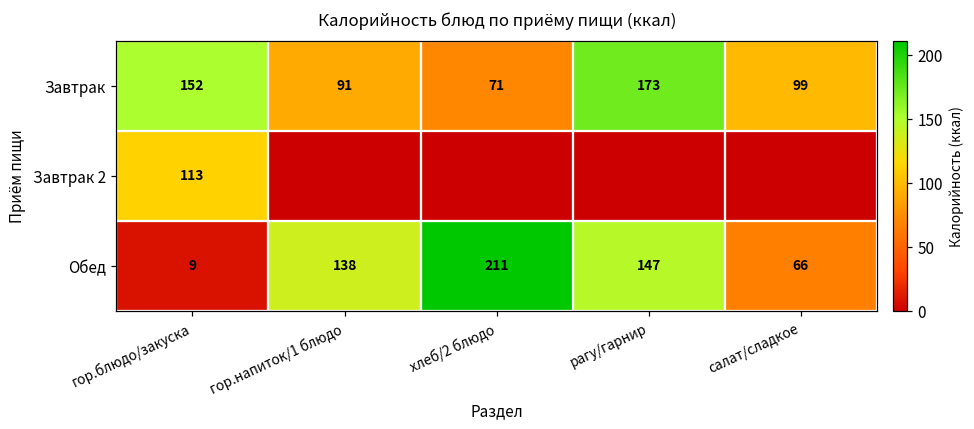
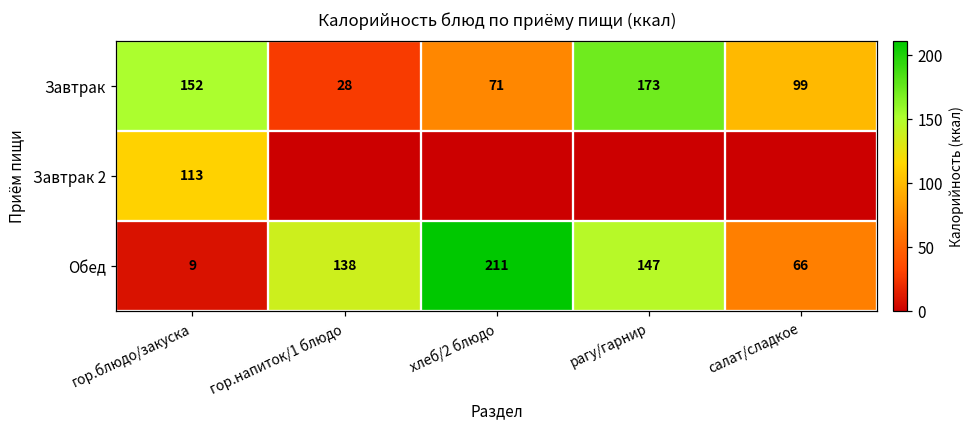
Завтрак, гор.напиток/1 блюдо: 91 -> 28
